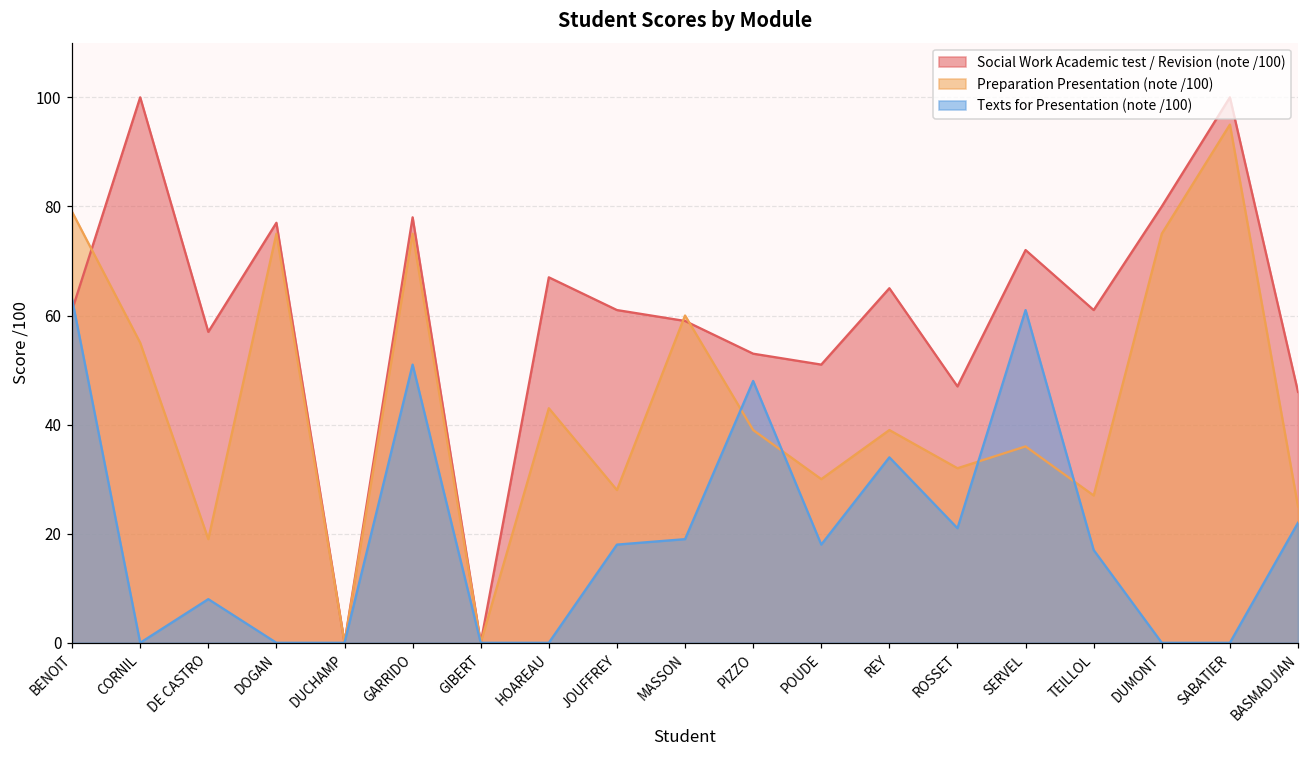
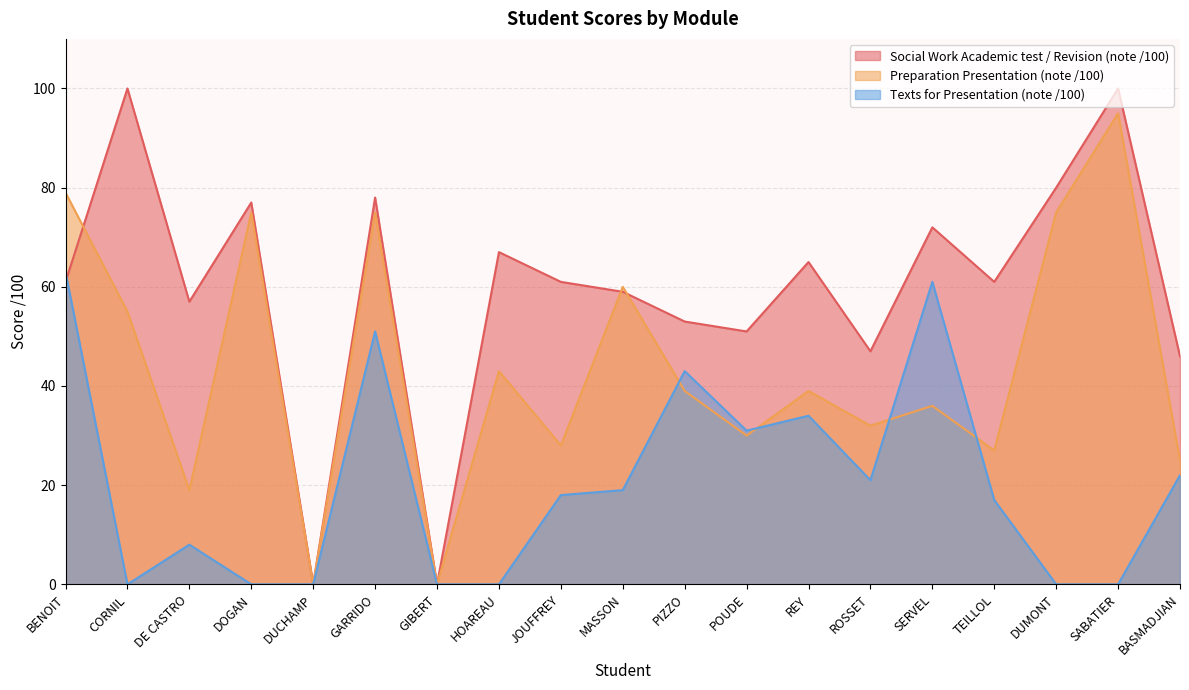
Texts for Presentation (note /100), PIZZO: 48 -> 43
Texts for Presentation (note /100), POUDE: 18 -> 31
